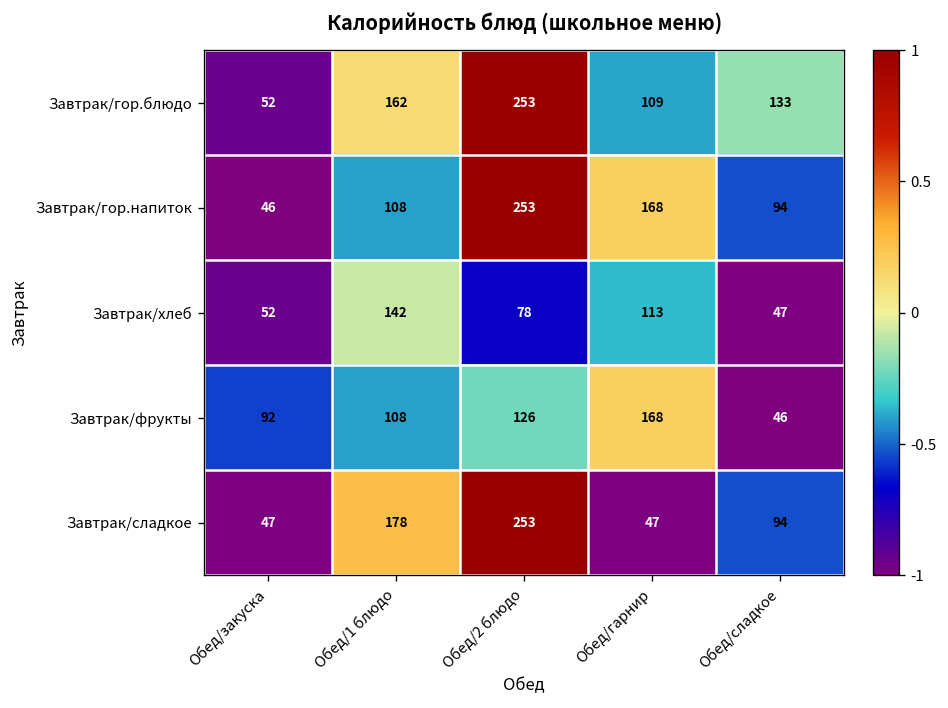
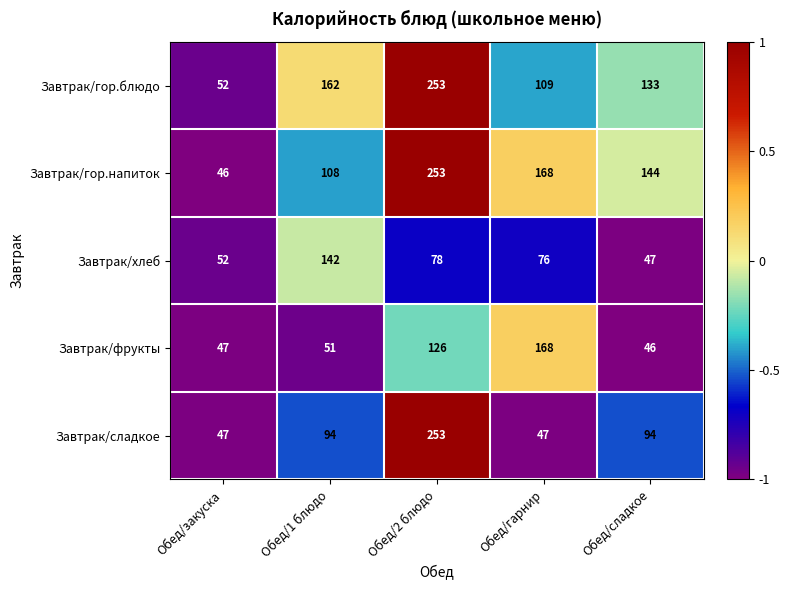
Завтрак/гор.напиток, Обед/сладкое: 94 -> 144
Завтрак/хлеб, Обед/гарнир: 113 -> 76
Завтрак/фрукты, Обед/закуска: 92 -> 47
Завтрак/фрукты, Обед/1 блюдо: 108 -> 51
Завтрак/сладкое, Обед/1 блюдо: 178 -> 94
